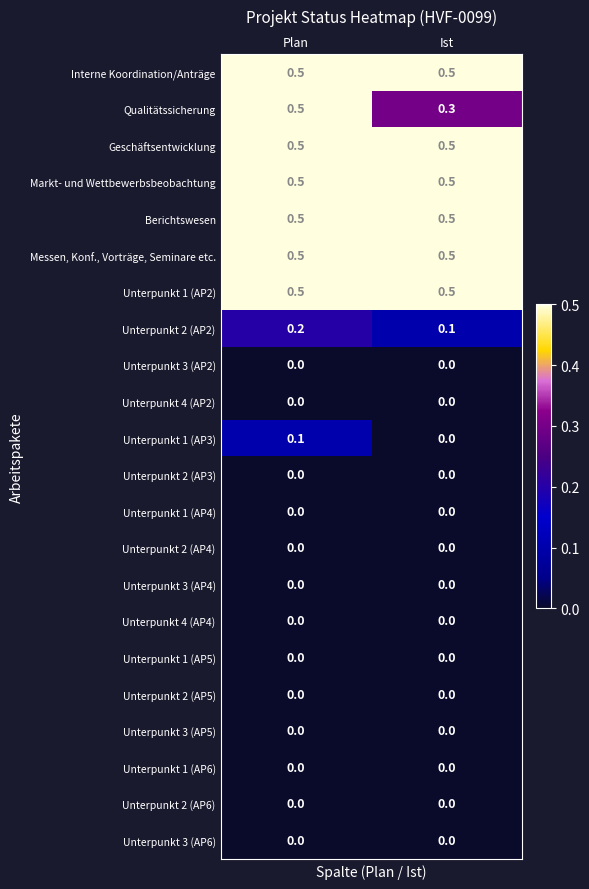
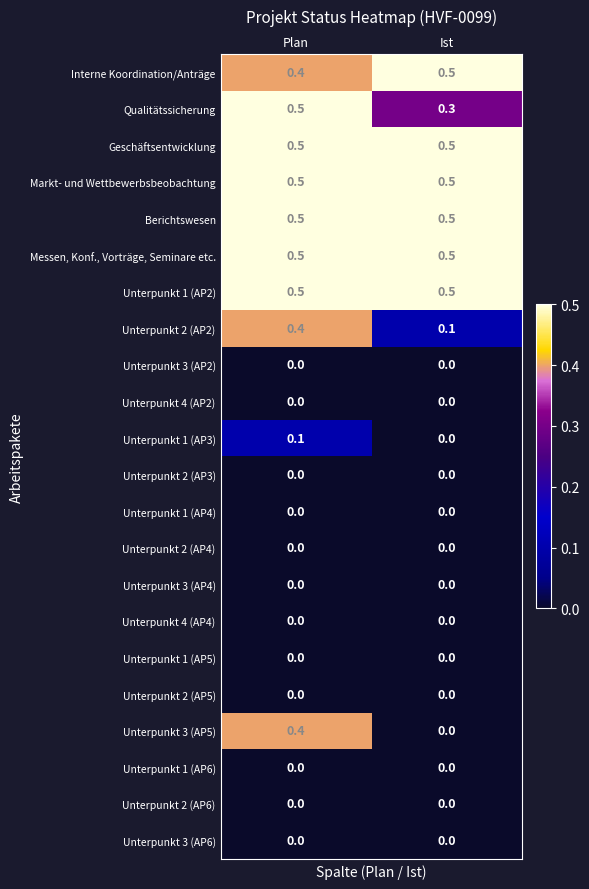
Interne Koordination/Anträge, Plan: 0.5 -> 0.4
Unterpunkt 2 (AP2), Plan: 0.2 -> 0.4
Unterpunkt 3 (AP5), Plan: 0.0 -> 0.4
